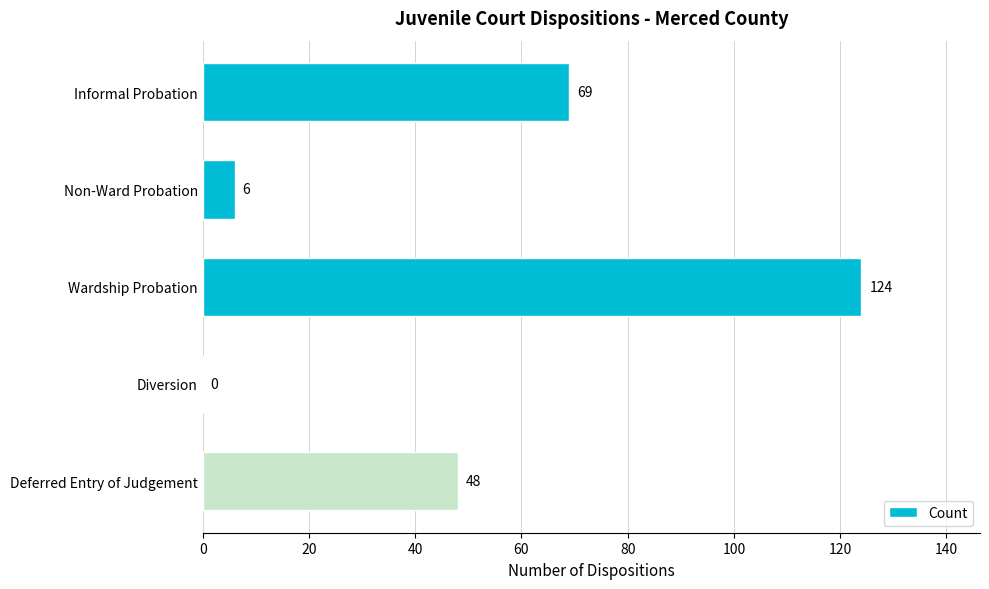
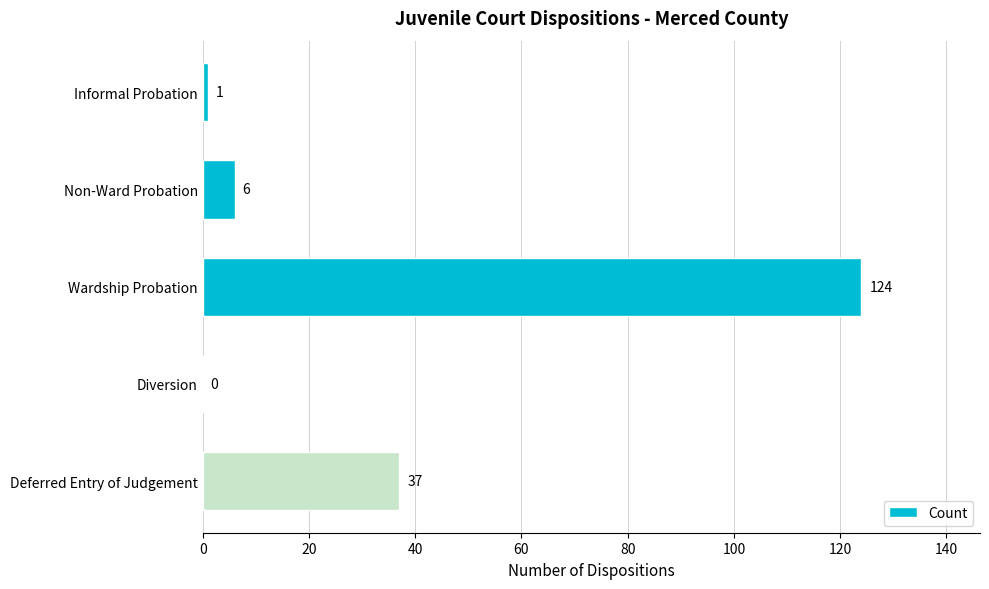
Informal Probation: 69 -> 1
Deferred Entry of Judgement: 48 -> 37
